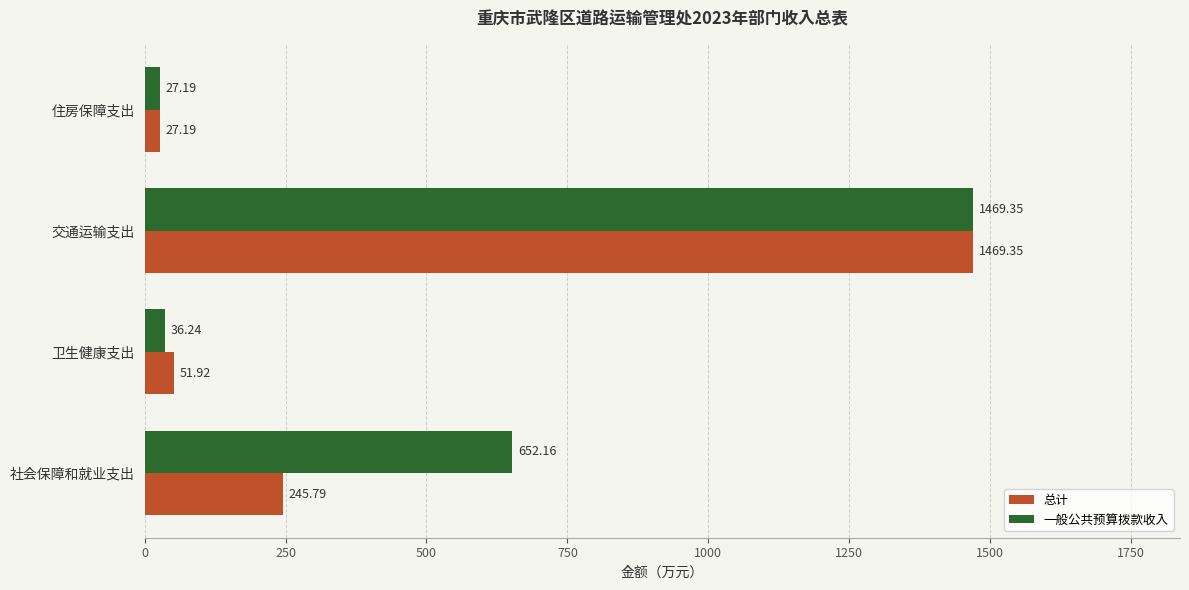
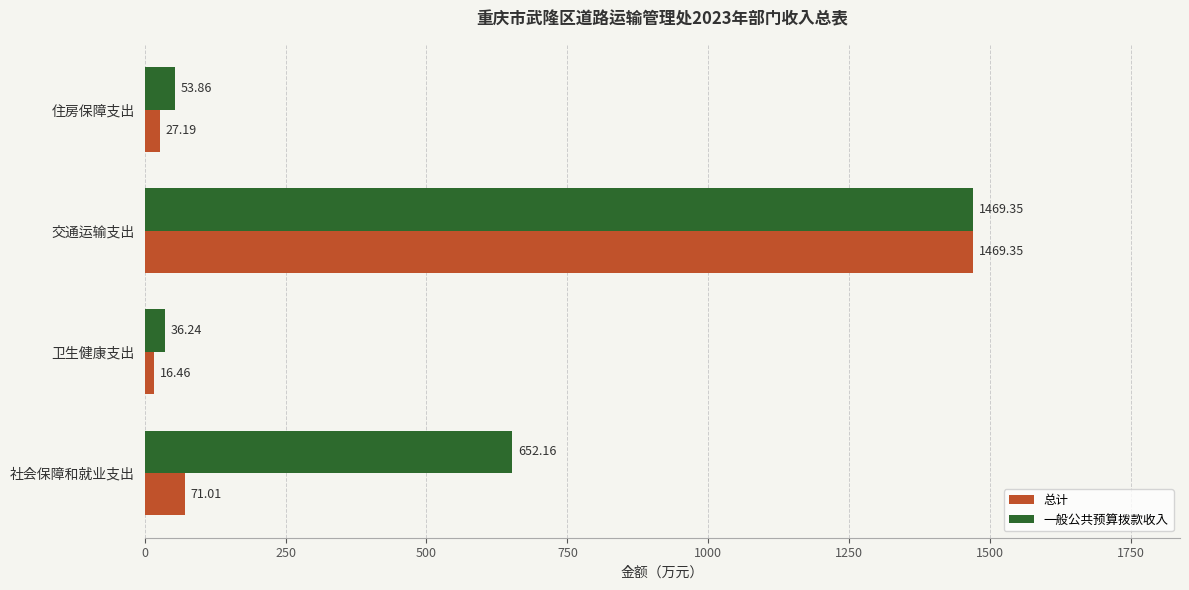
一般公共预算拨款收入, 住房保障支出: 27.19 -> 53.86
总计, 卫生健康支出: 51.92 -> 16.46
总计, 社会保障和就业支出: 245.79 -> 71.01
